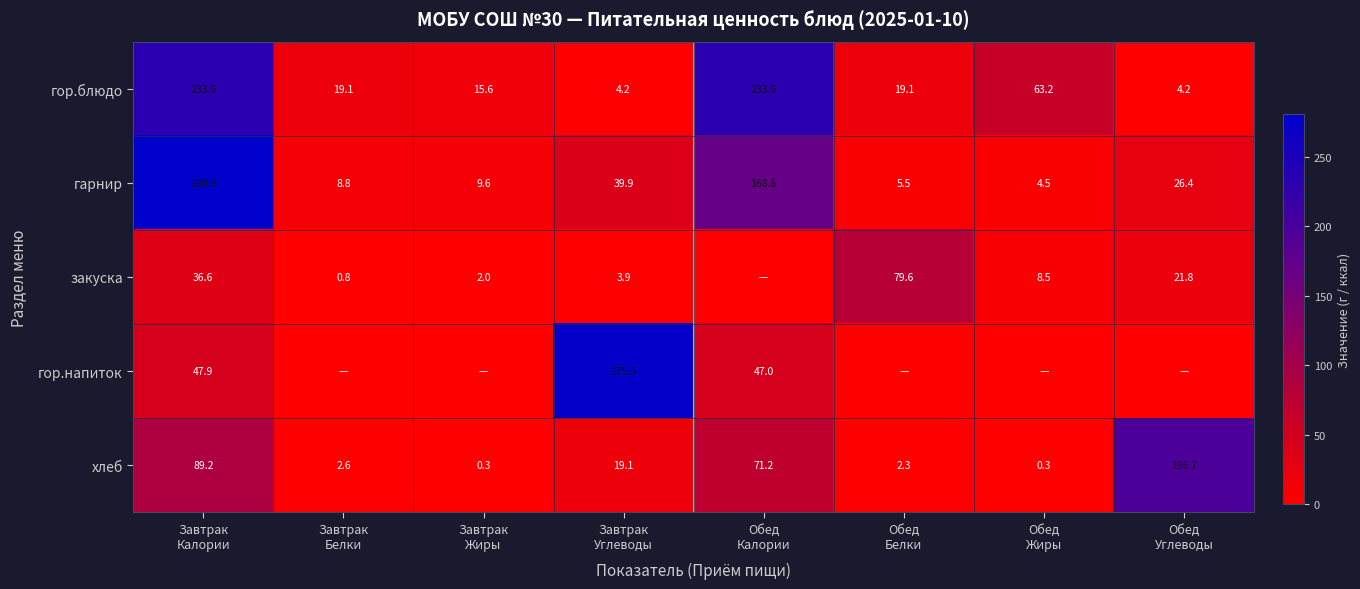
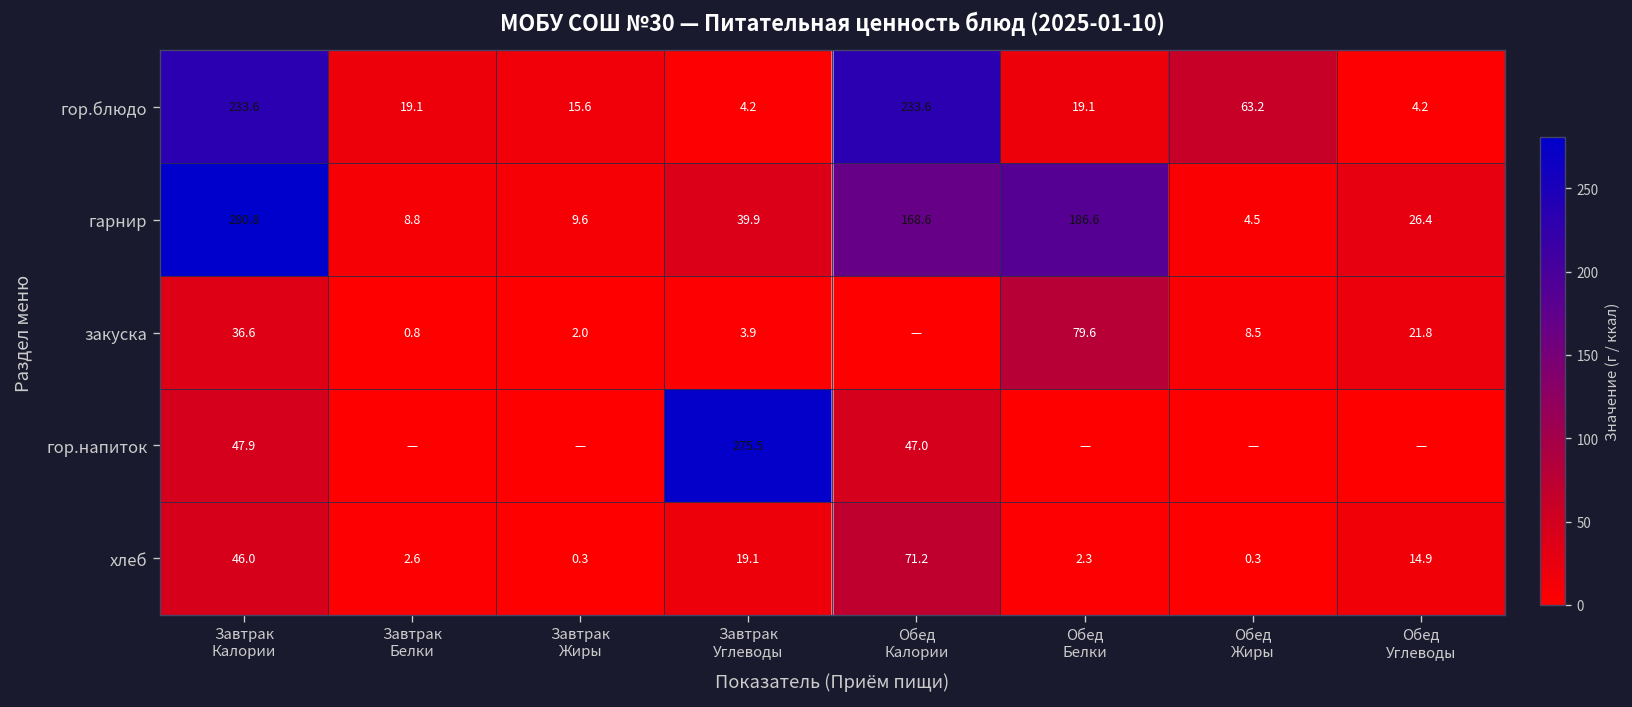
гарнир, Обед Белки: 5.5 -> 186.6
хлеб, Завтрак Калории: 89.2 -> 46.0
хлеб, Обед Углеводы: 196.7 -> 14.9
